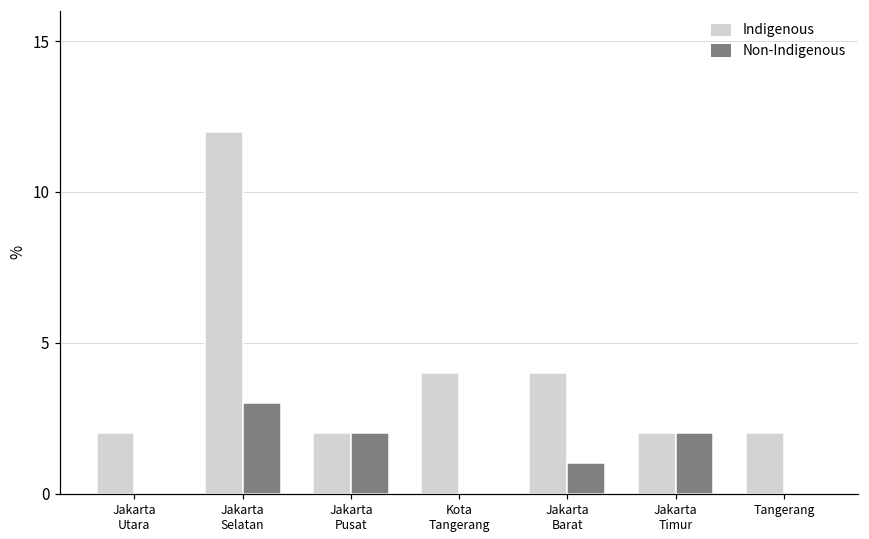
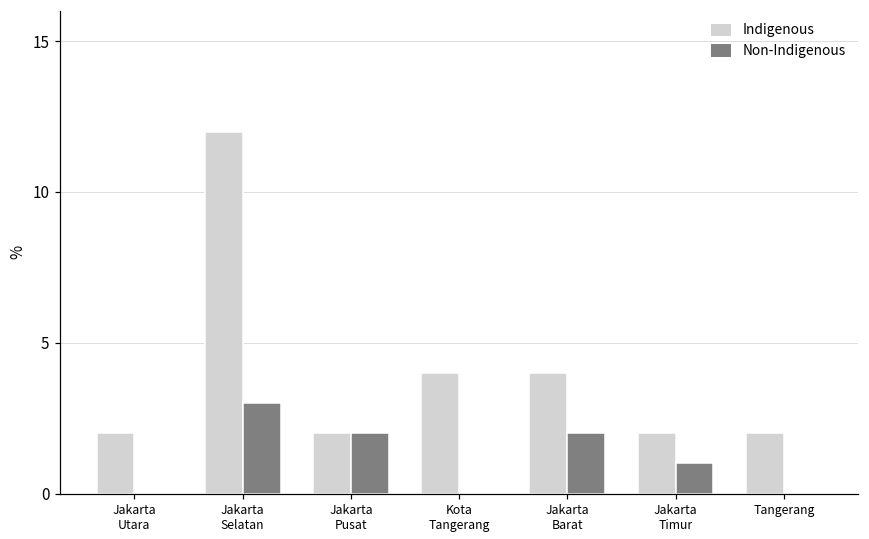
Non-Indigenous, Jakarta Barat: 1 -> 2
Non-Indigenous, Jakarta Timur: 2 -> 1
